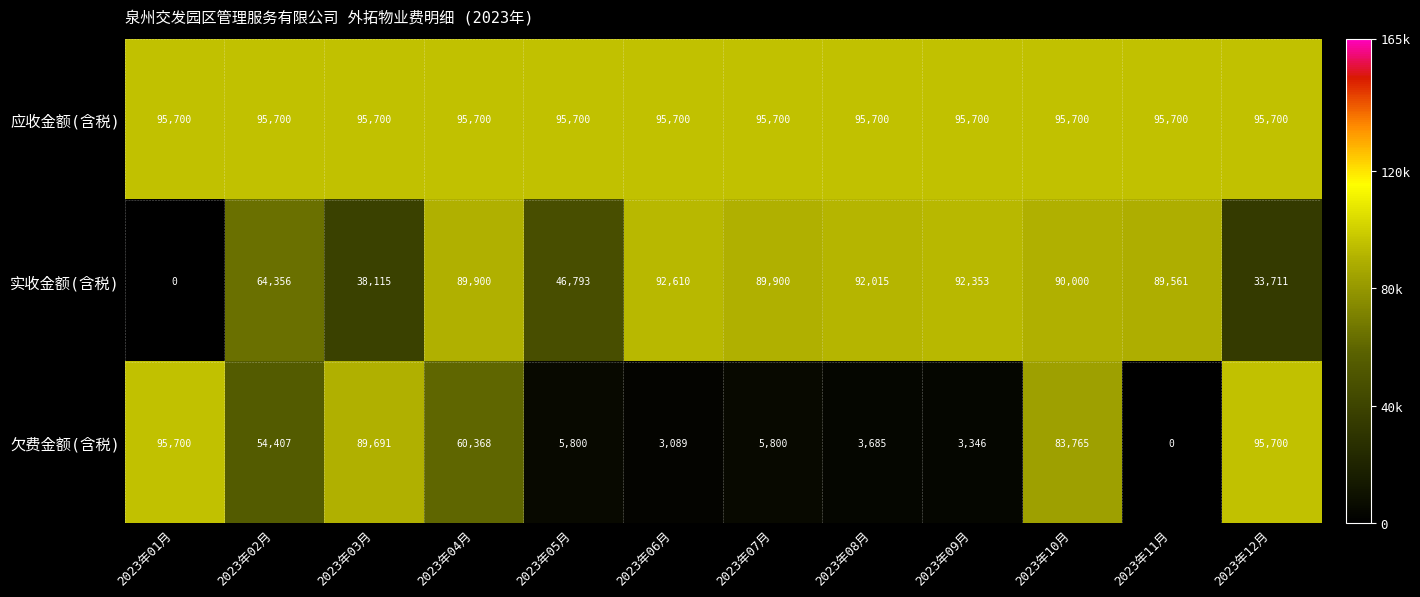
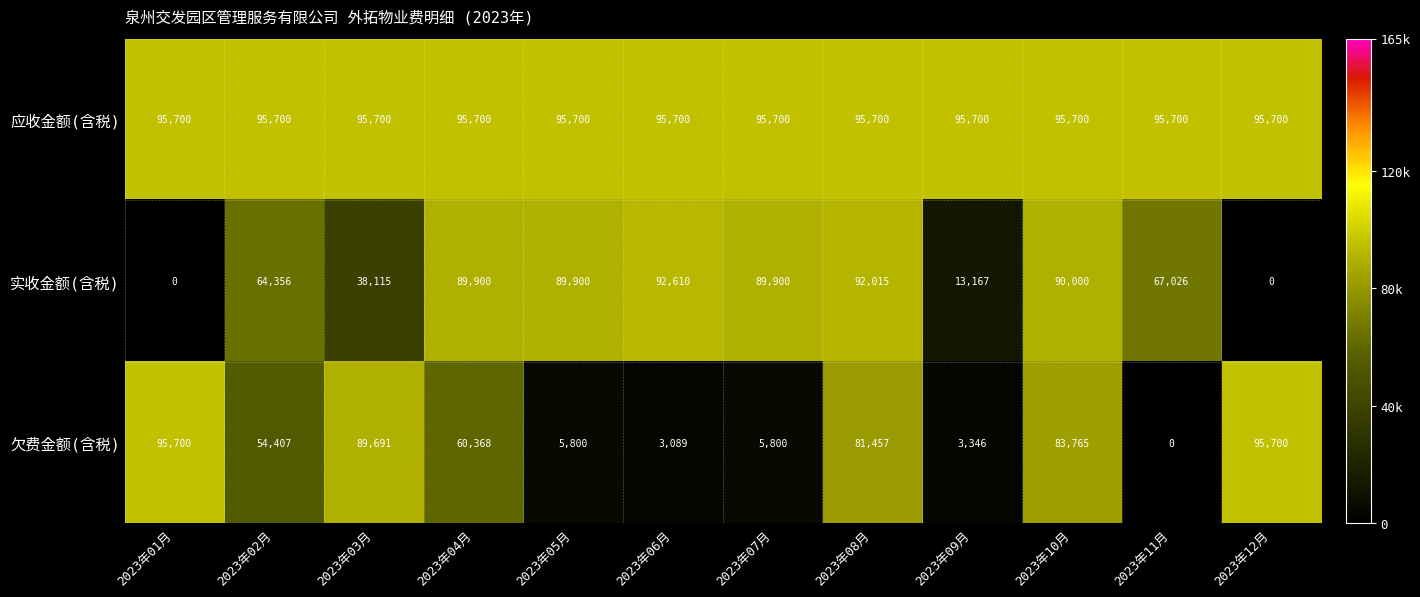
实收金额(含税), 2023年05月: 46,793 -> 89,900
实收金额(含税), 2023年09月: 92,353 -> 13,167
实收金额(含税), 2023年11月: 89,561 -> 67,026
实收金额(含税), 2023年12月: 33,711 -> 0
欠费金额(含税), 2023年08月: 3,685 -> 81,457
